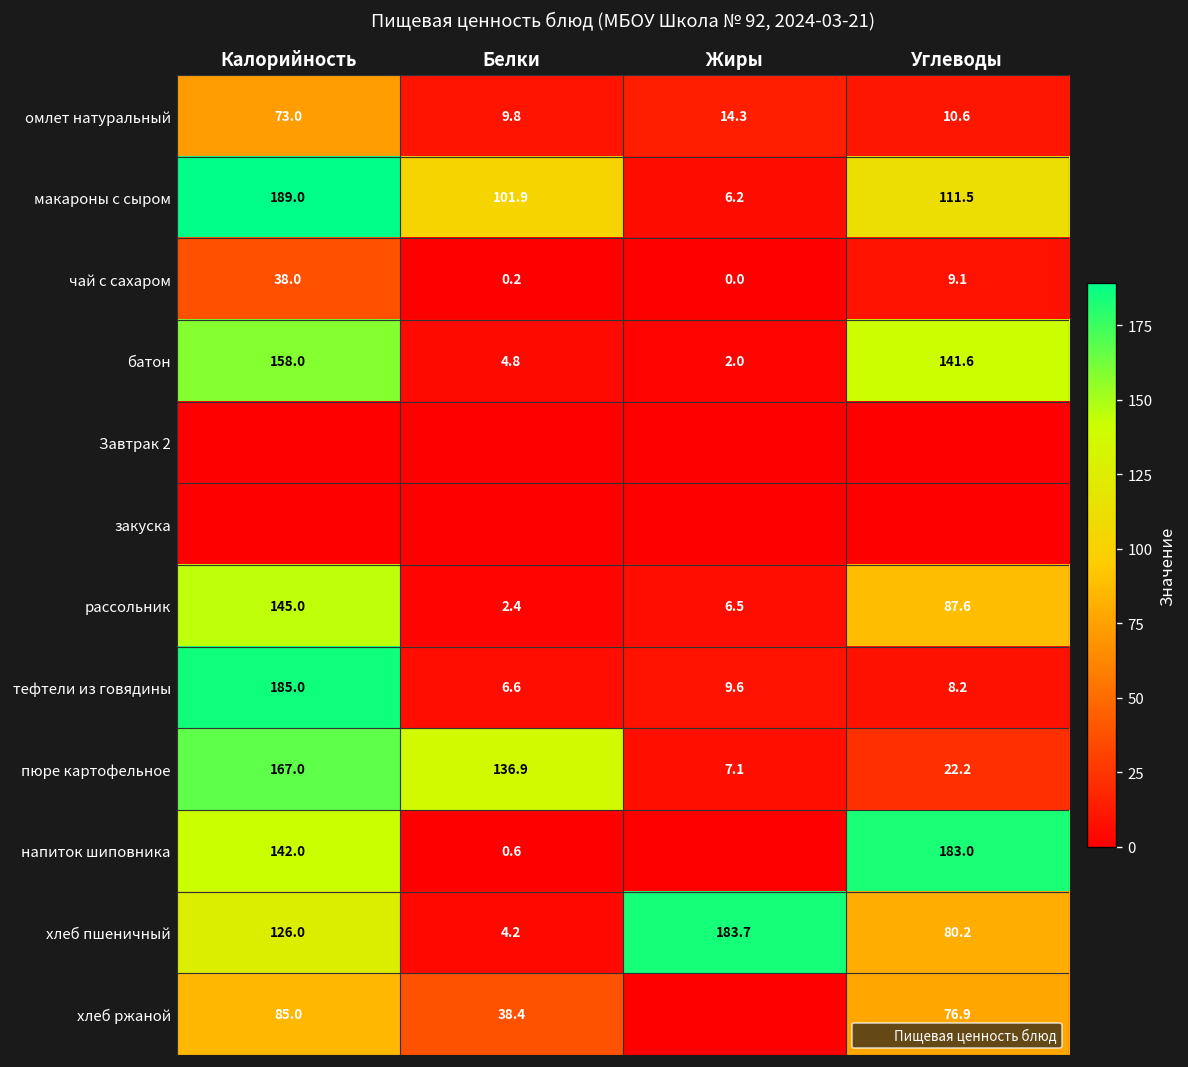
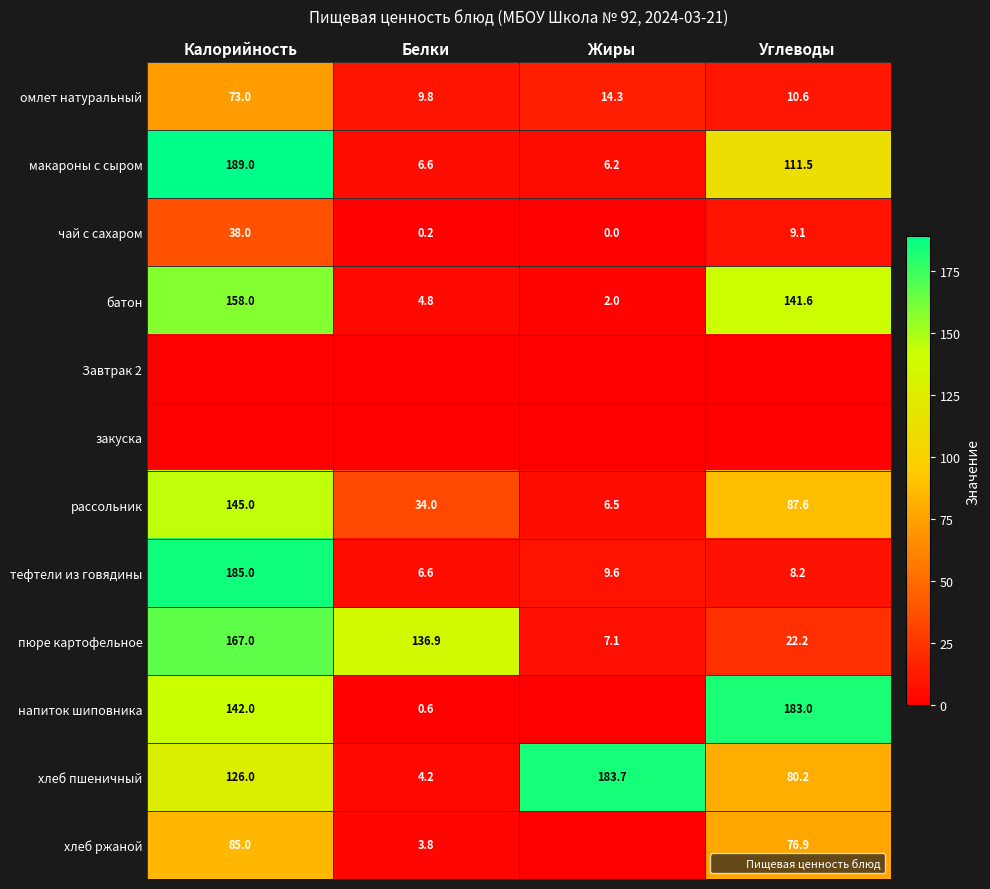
макароны с сыром, Белки: 101.9 -> 6.6
рассольник, Белки: 2.4 -> 34.0
хлеб ржаной, Белки: 38.4 -> 3.8
